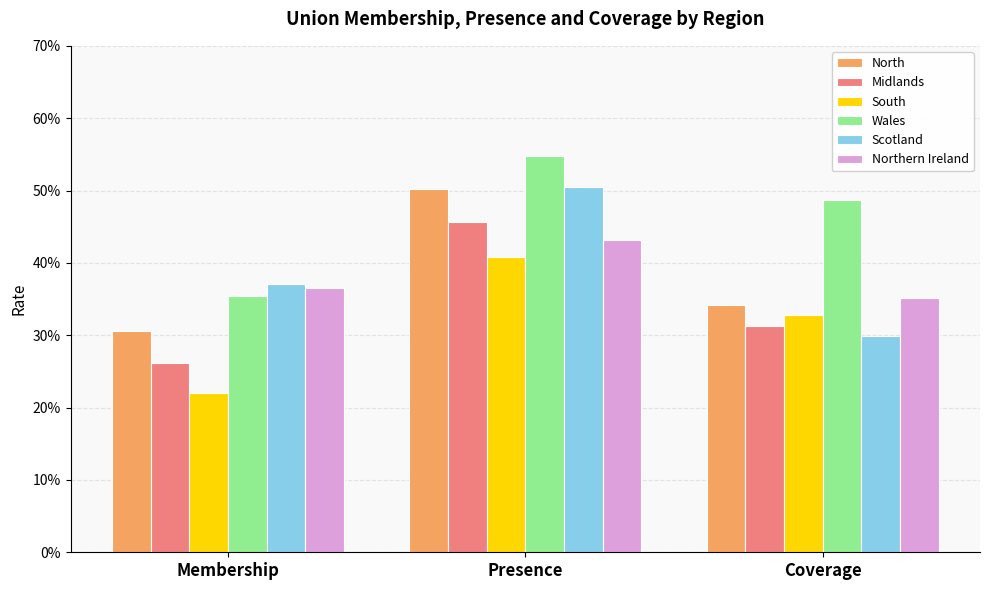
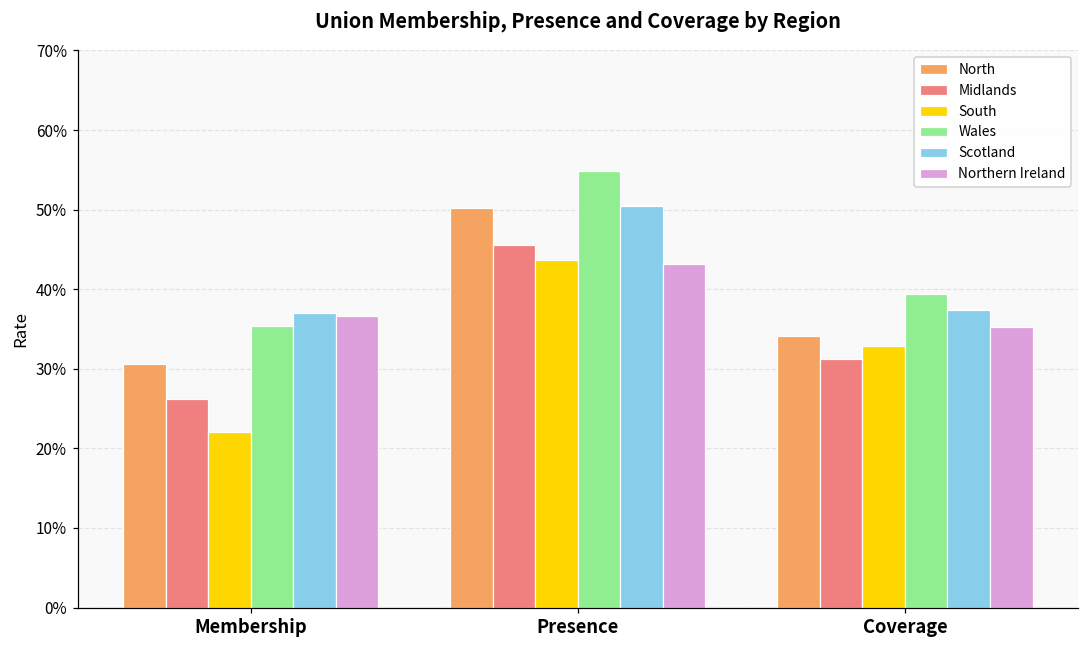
South, Presence: 41% -> 44%
Wales, Coverage: 49% -> 39%
Scotland, Coverage: 30% -> 37%
